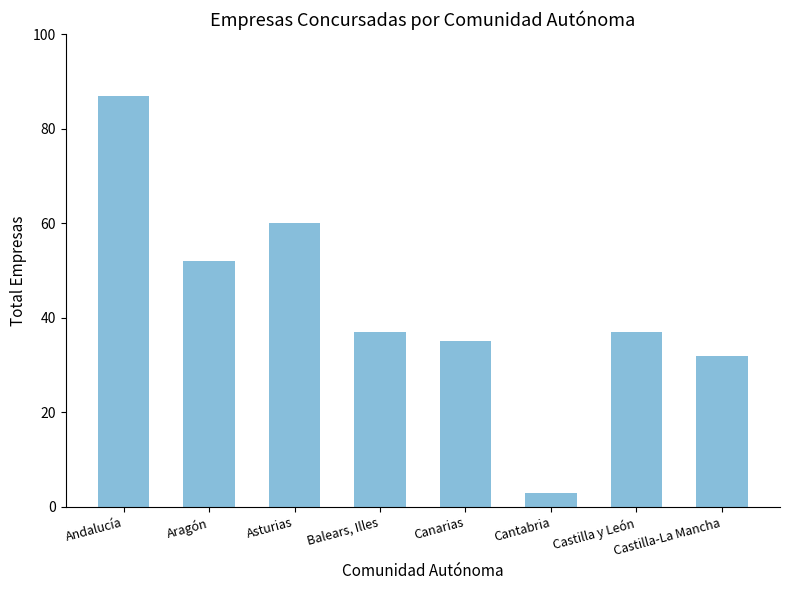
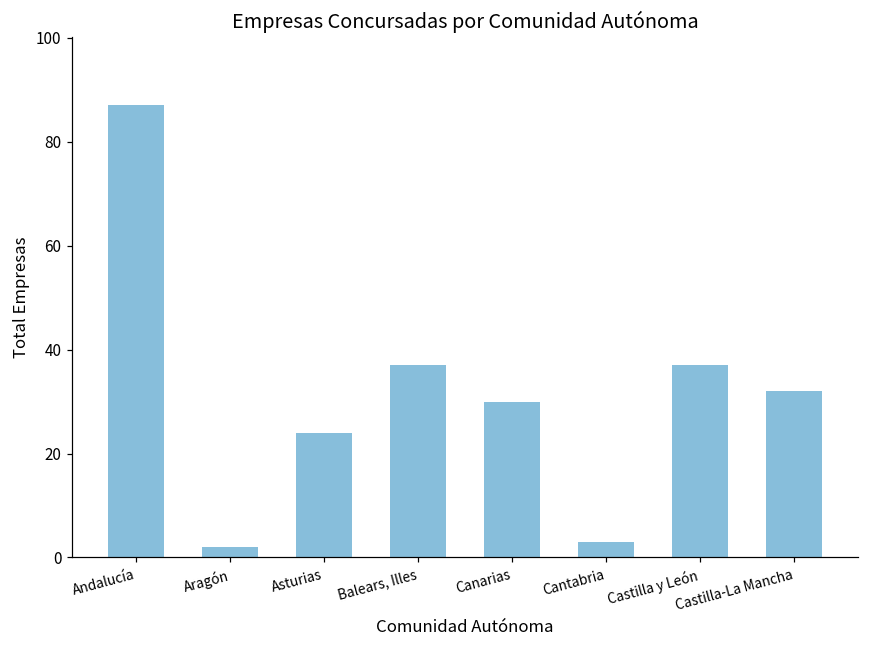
Aragón: 52 -> 2
Asturias: 60 -> 24
Canarias: 35 -> 30
